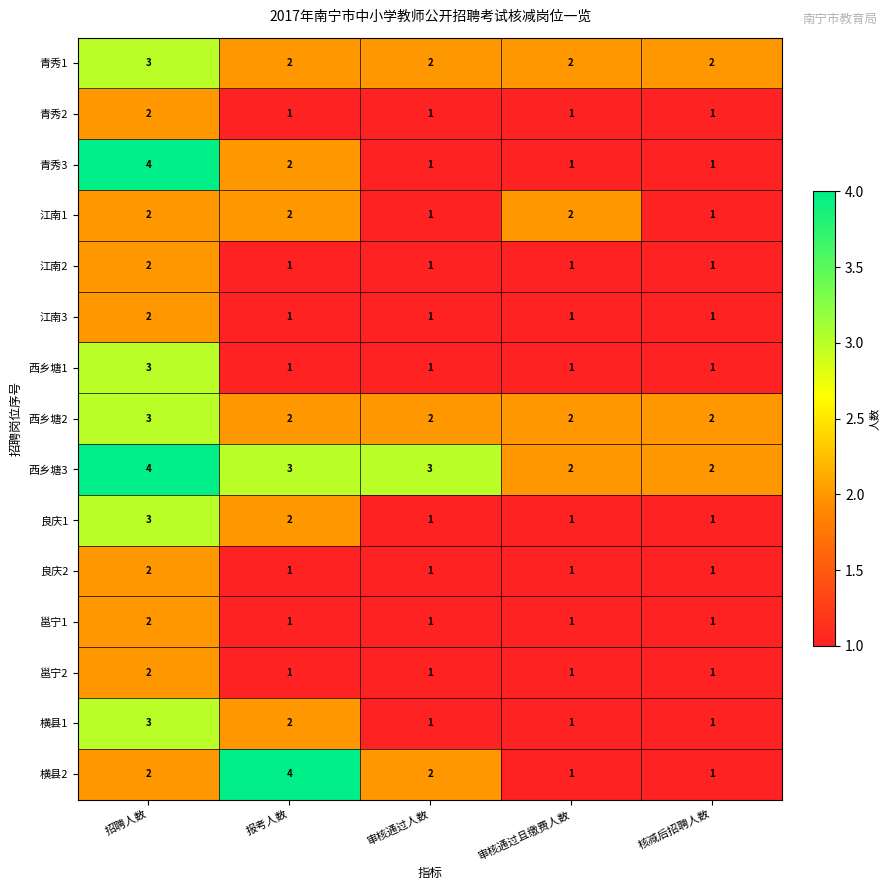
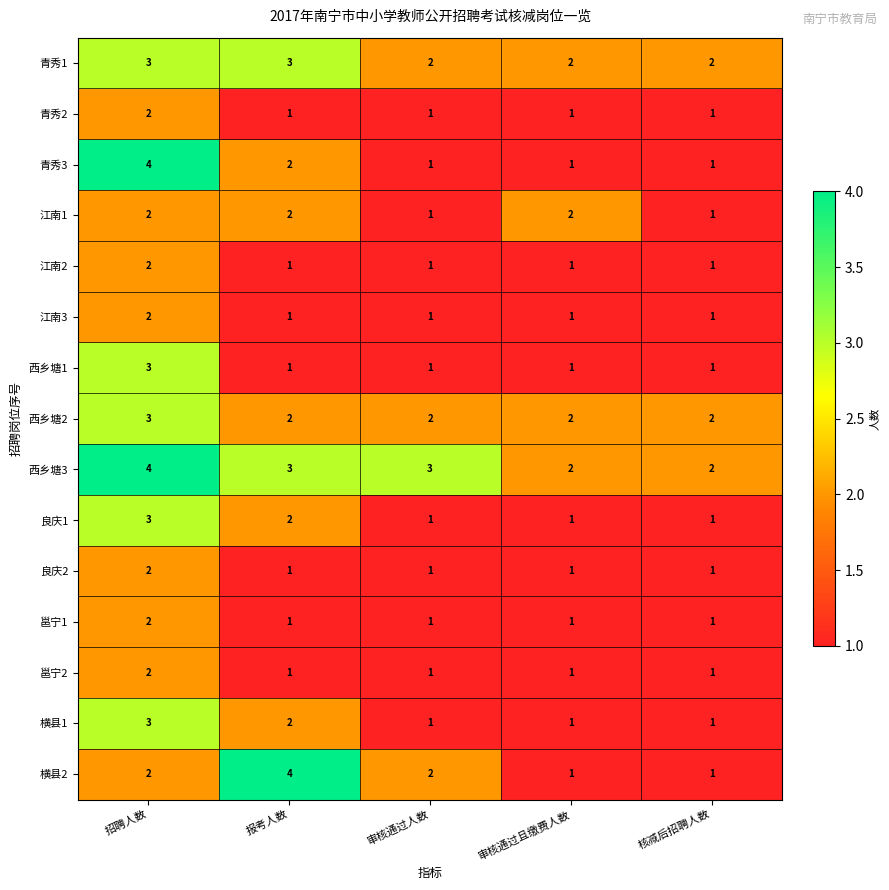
青秀1, 报考人数: 2 -> 3
